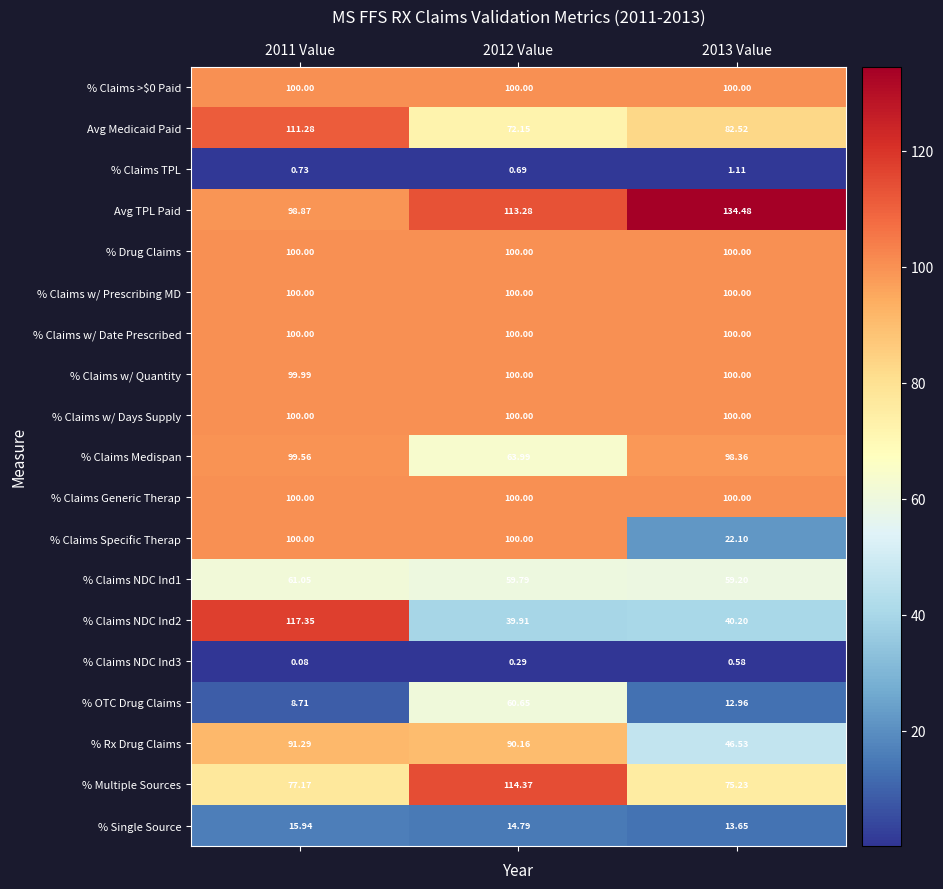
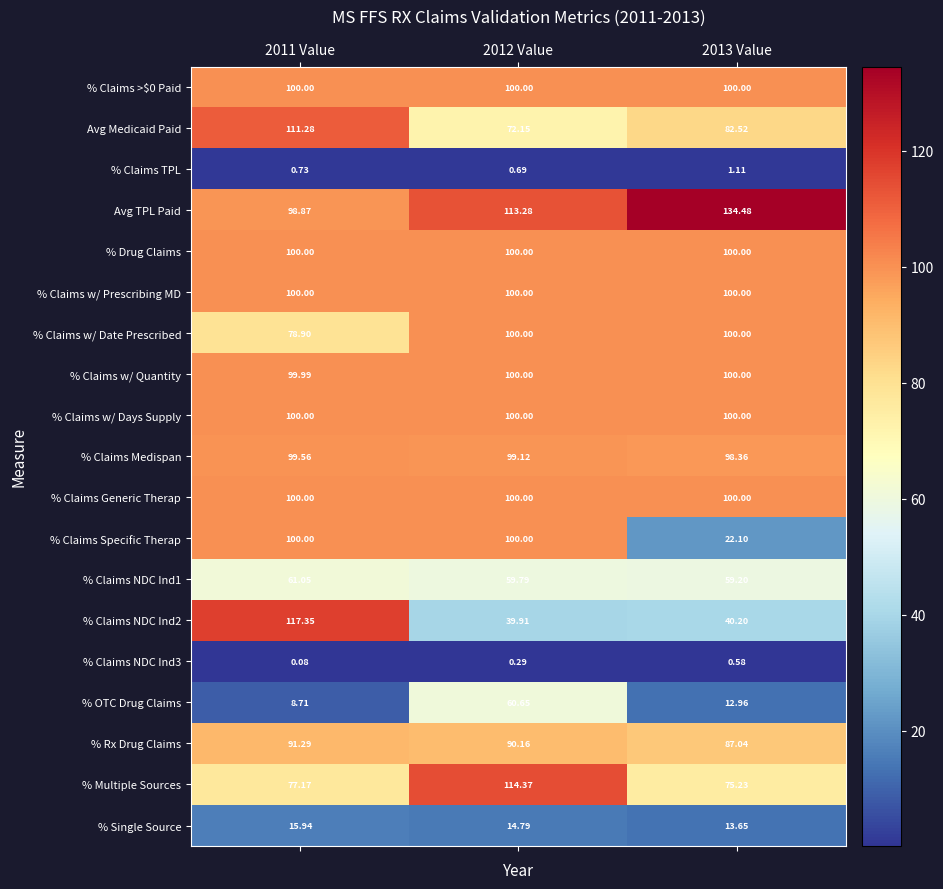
% Claims w/ Date Prescribed, 2011 Value: 100.00 -> 78.90
% Claims Medispan, 2012 Value: 63.99 -> 99.12
% Rx Drug Claims, 2013 Value: 46.53 -> 87.04
